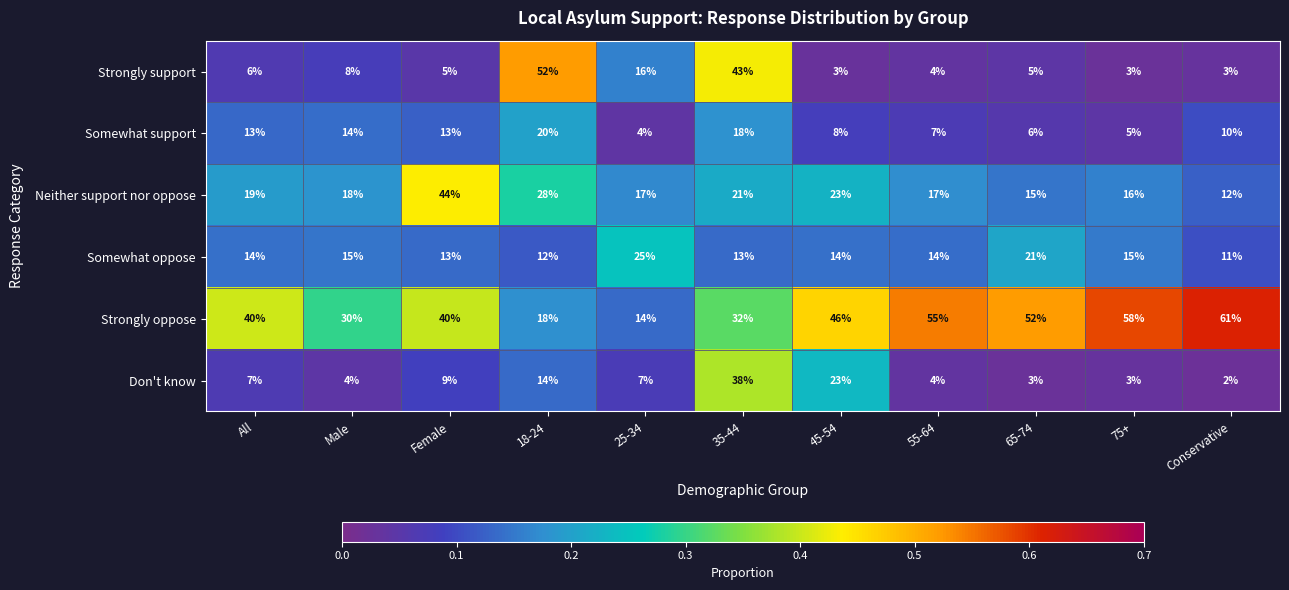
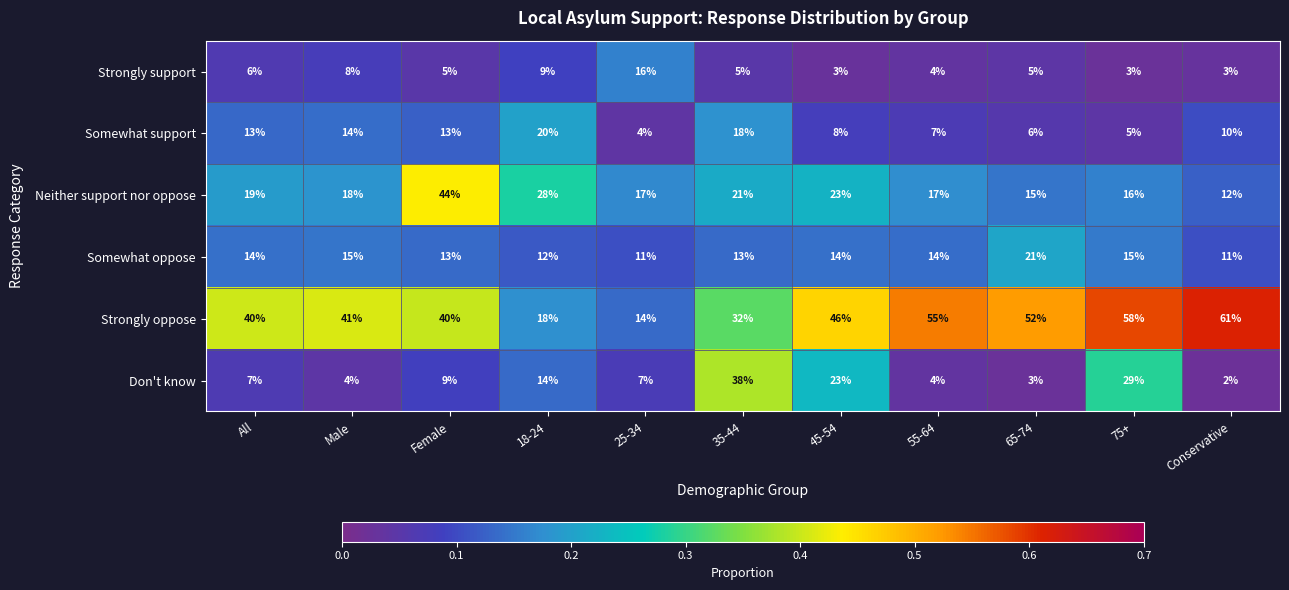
Strongly support, 18-24: 52% -> 9%
Strongly support, 35-44: 43% -> 5%
Somewhat oppose, 25-34: 25% -> 11%
Strongly oppose, Male: 30% -> 41%
Don't know, 75+: 3% -> 29%
